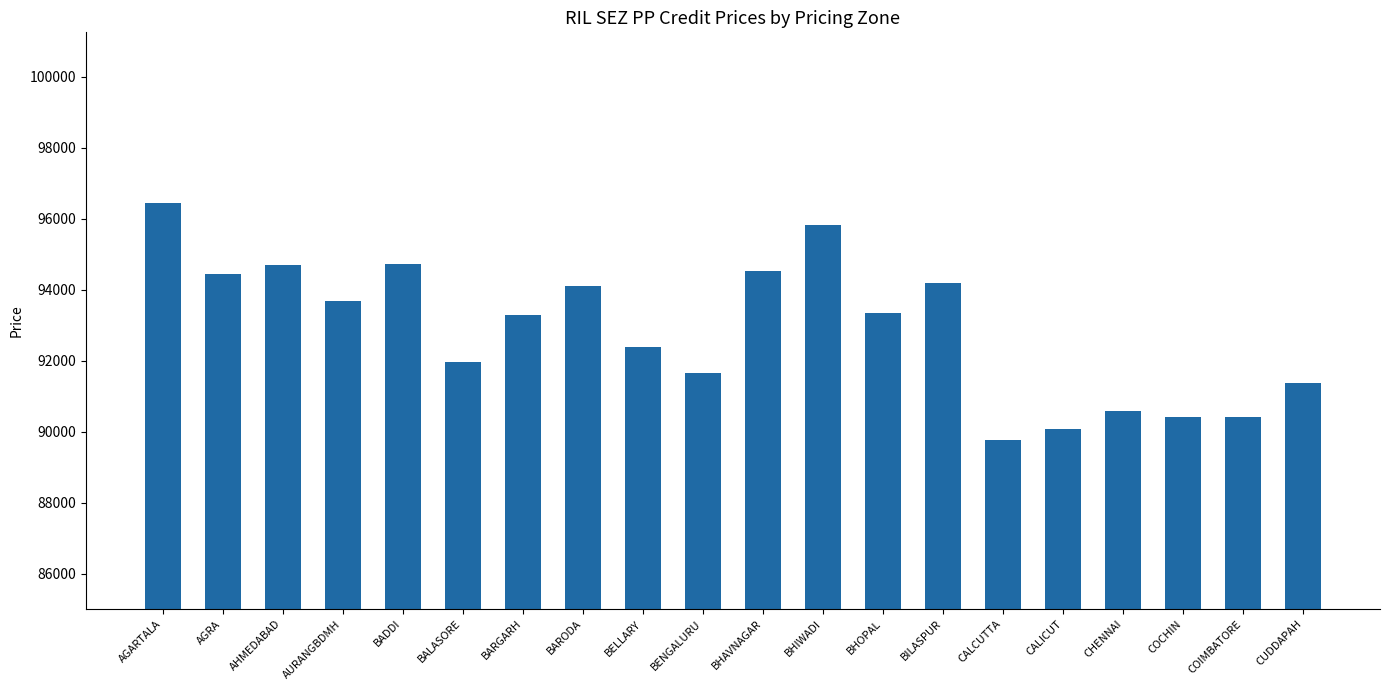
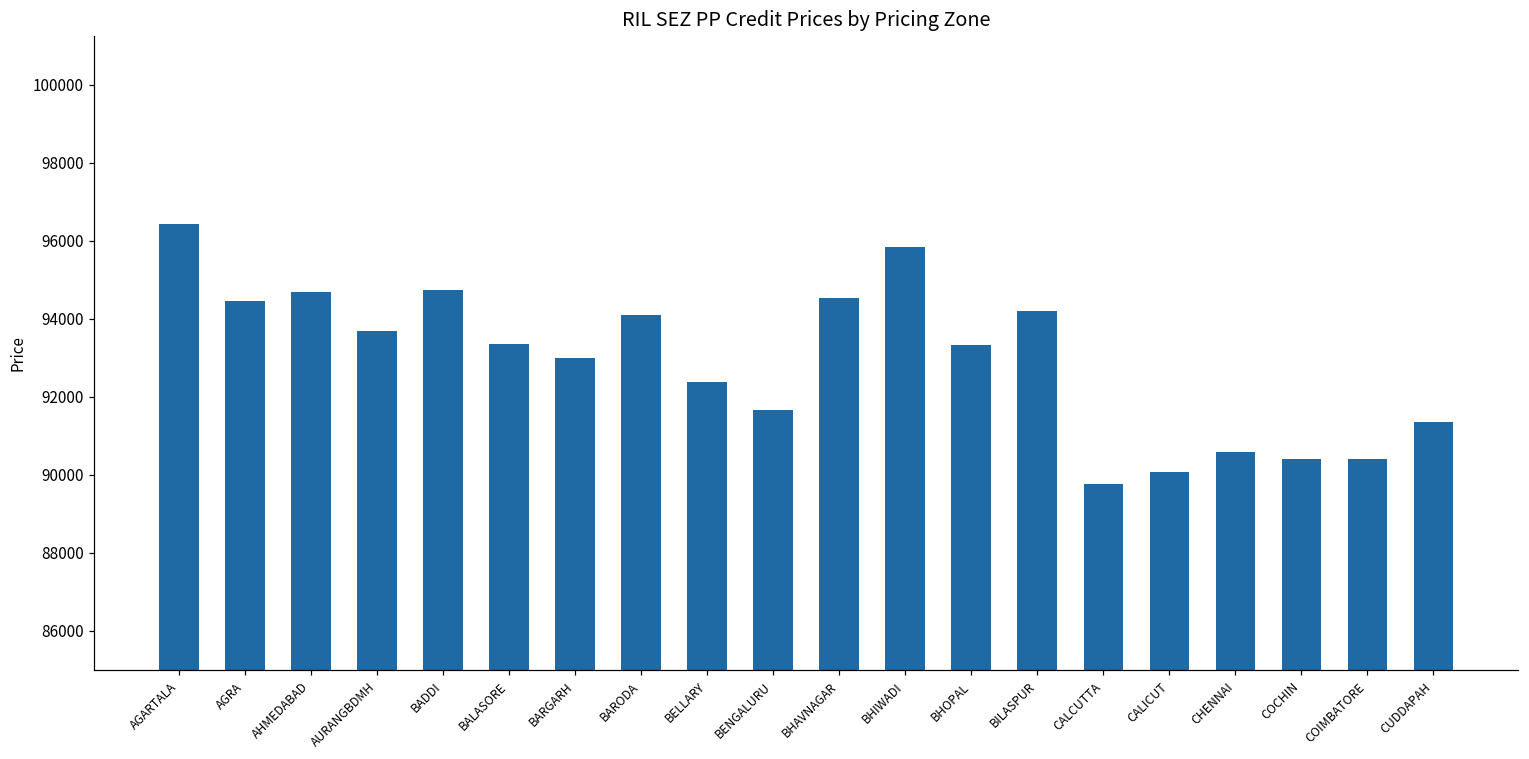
BALASORE: 92000 -> 93400
BARGARH: 93300 -> 93000
